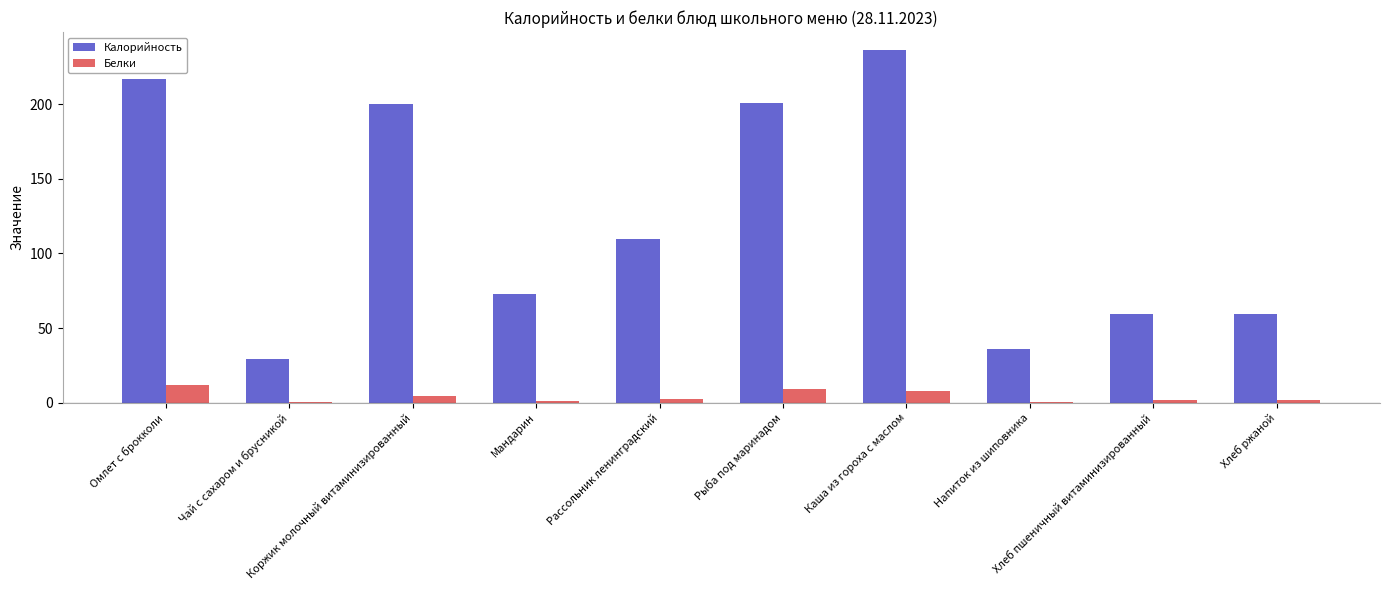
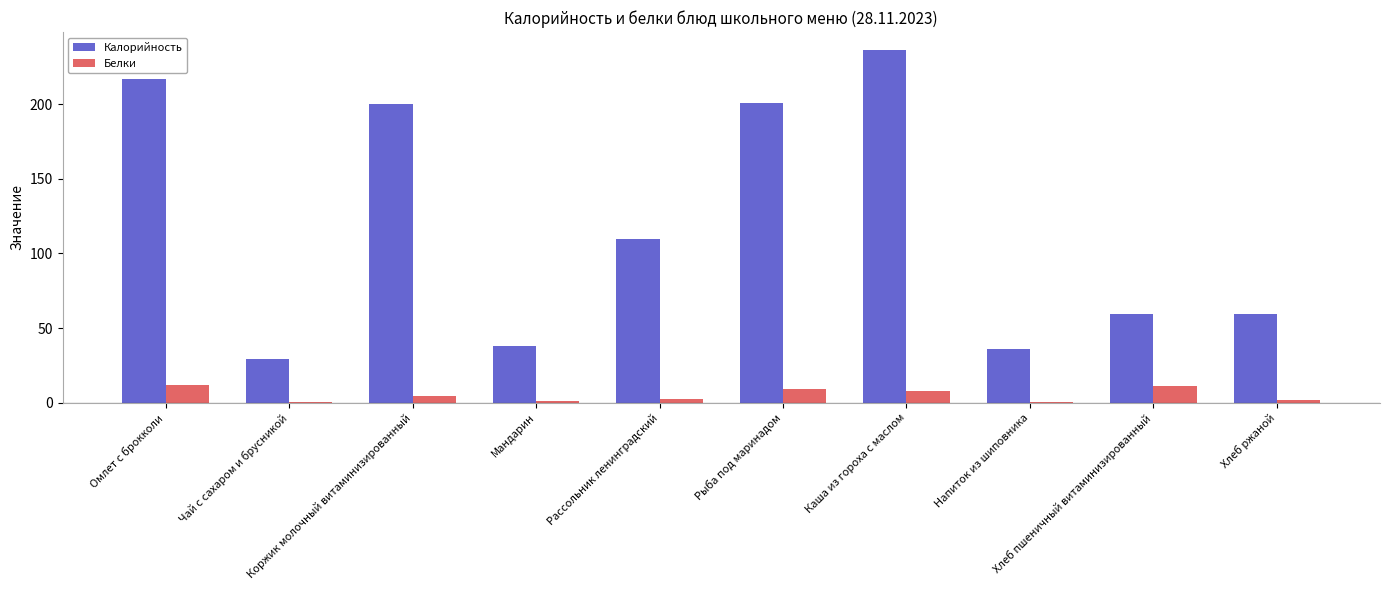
Калорийность, Мандарин: 73 -> 38
Белки, Хлеб пшеничный витаминизированный: 2 -> 11
